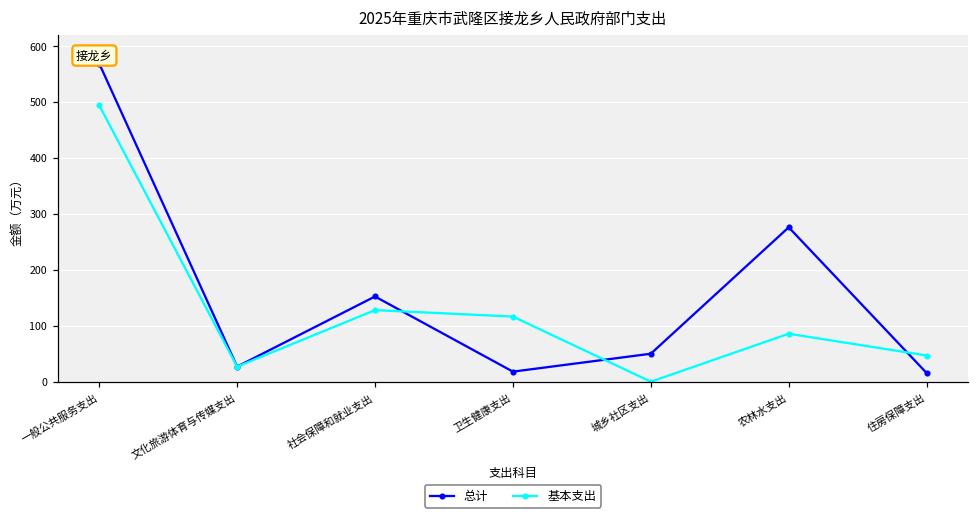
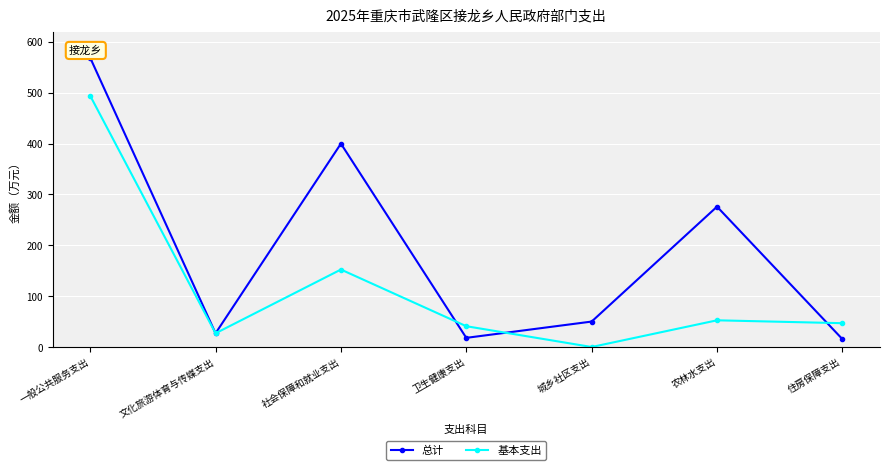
总计, 社会保障和就业支出: 150 -> 400
基本支出, 社会保障和就业支出: 130 -> 150
基本支出, 卫生健康支出: 120 -> 40
基本支出, 农林水支出: 90 -> 50
